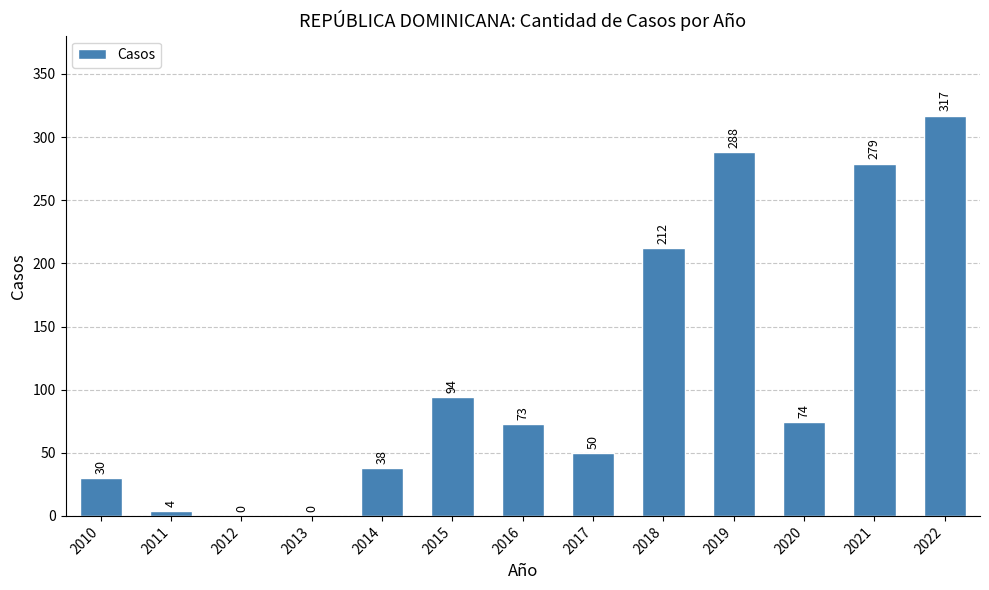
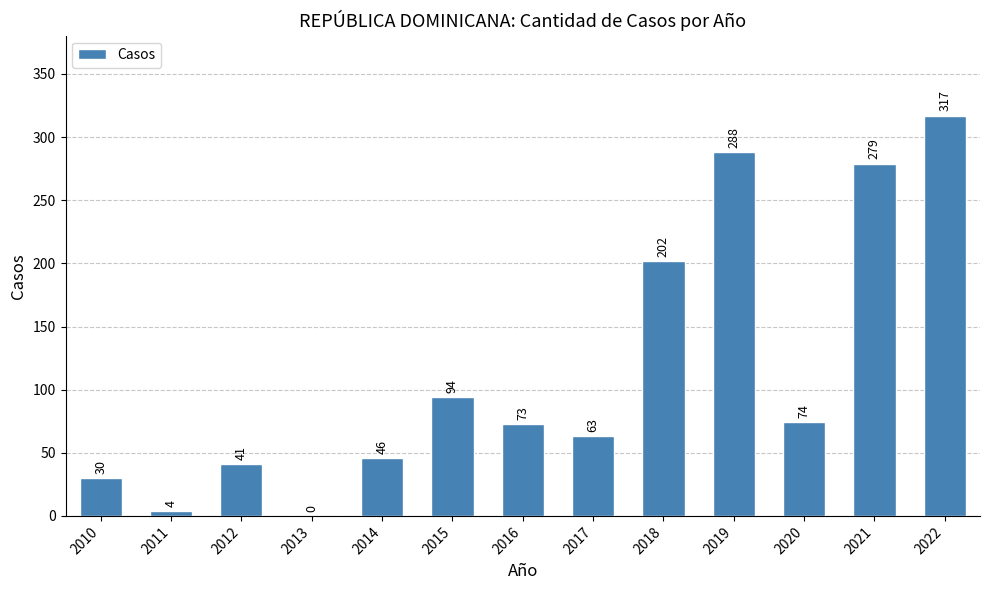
2012: 0 -> 41
2014: 38 -> 46
2017: 50 -> 63
2018: 212 -> 202
